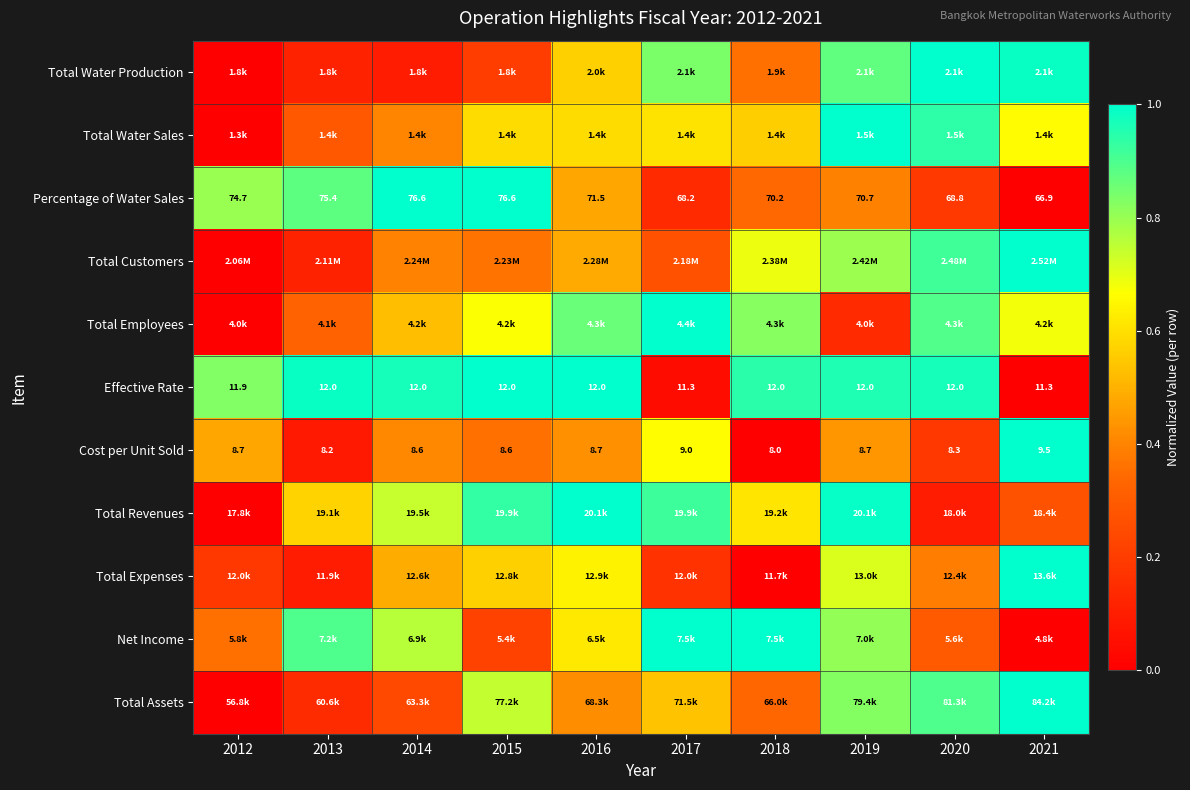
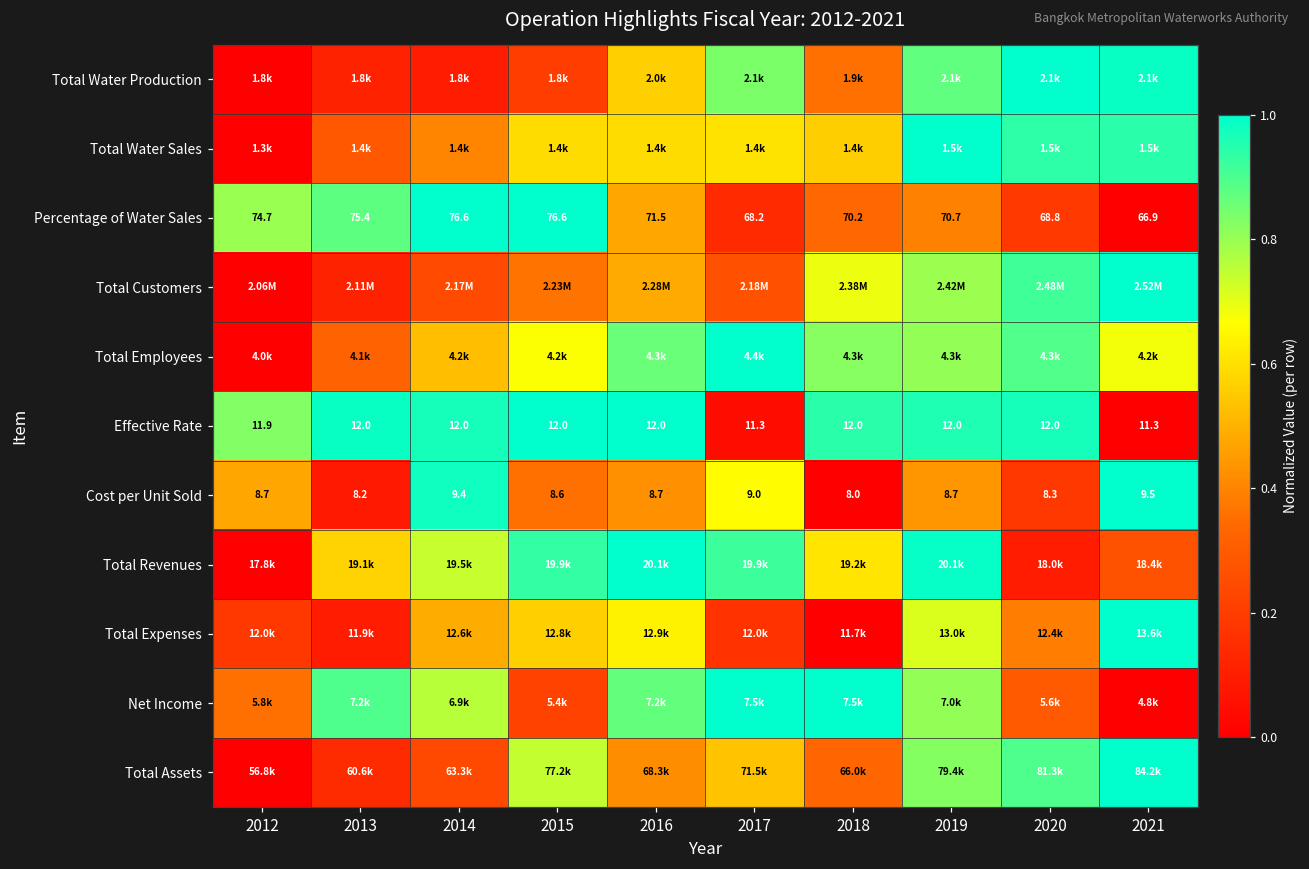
Total Water Sales, 2021: 1.4k -> 1.5k
Total Customers, 2014: 2.24M -> 2.17M
Total Employees, 2019: 4.0k -> 4.3k
Cost per Unit Sold, 2014: 8.6 -> 9.4
Net Income, 2016: 6.5k -> 7.2k
